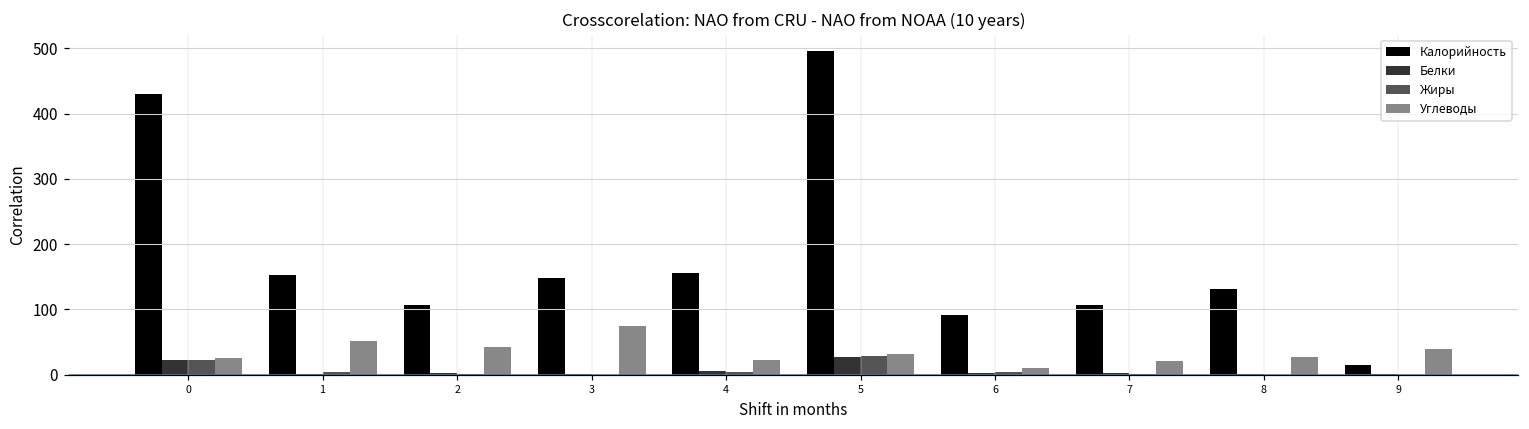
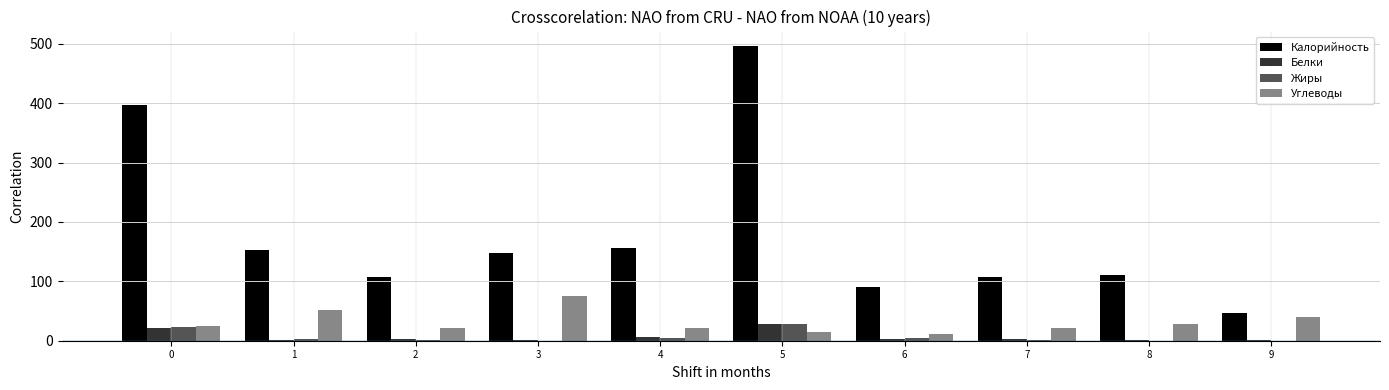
Калорийность, 0: 430 -> 400
Углеводы, 2: 40 -> 20
Углеводы, 5: 30 -> 10
Калорийность, 8: 130 -> 110
Калорийность, 9: 20 -> 50
